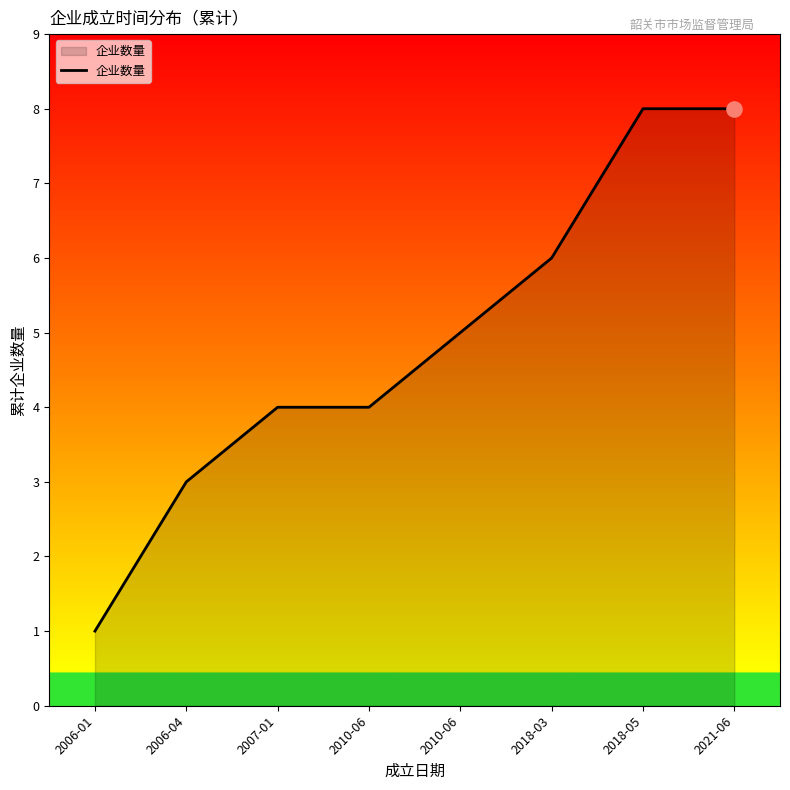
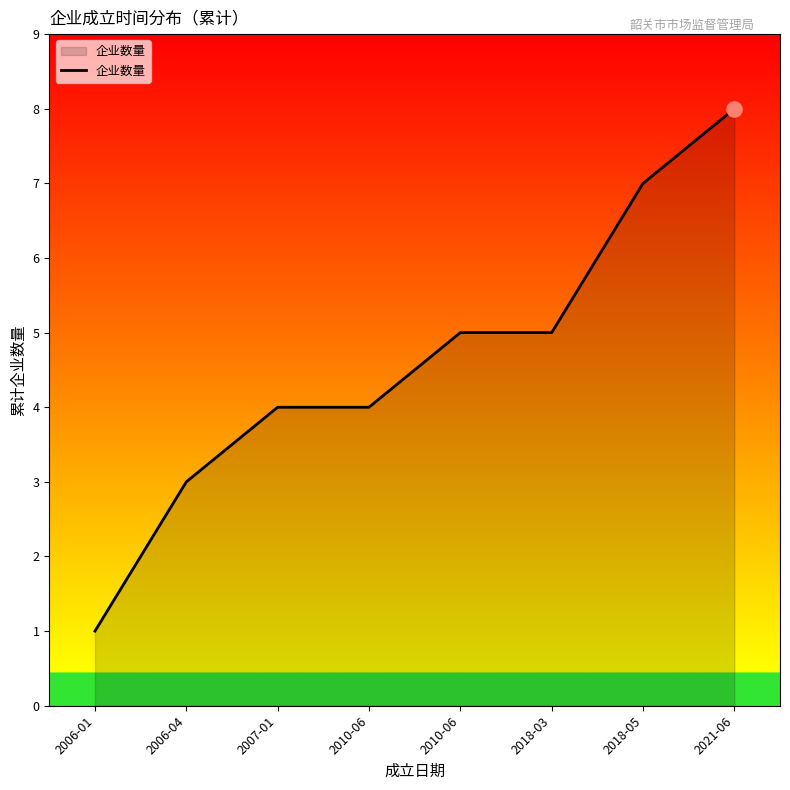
企业数量, 2018-03: 6 -> 5
企业数量, 2018-05: 8 -> 7
